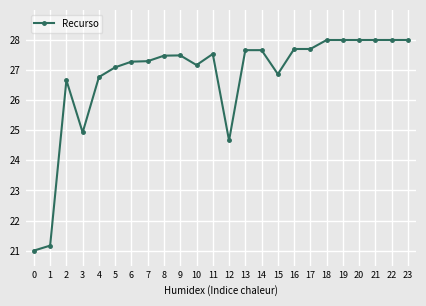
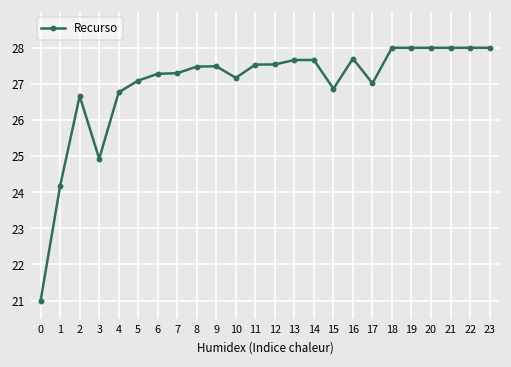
1: 21.2 -> 24.2
12: 24.7 -> 27.5
17: 27.7 -> 27.0
